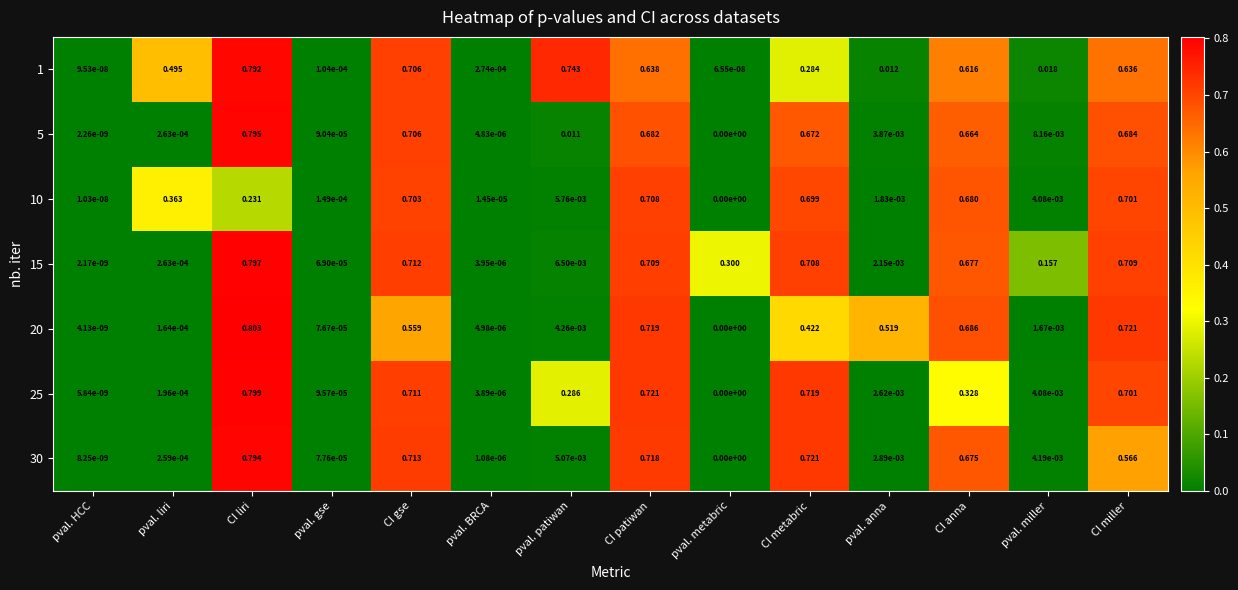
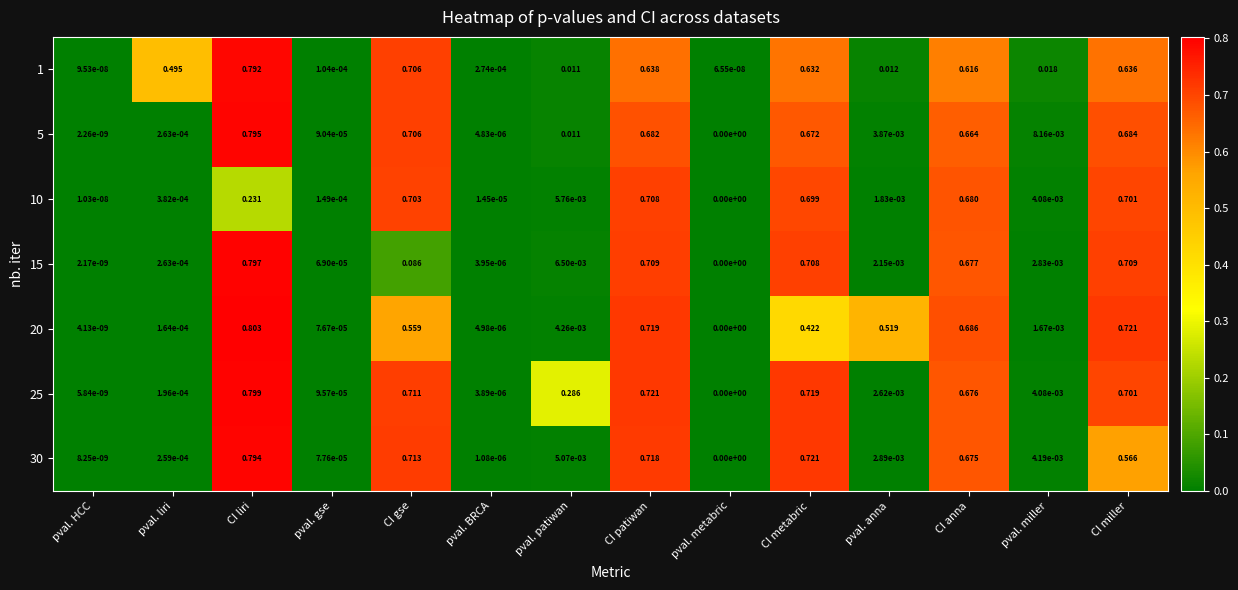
1, pval. patiwan: 0.743 -> 0.011
1, CI metabric: 0.284 -> 0.632
10, pval. liri: 0.363 -> 3.82e-04
15, CI gse: 0.712 -> 0.086
15, pval. metabric: 0.300 -> 0.00e+00
15, pval. miller: 0.157 -> 2.83e-03
25, CI anna: 0.328 -> 0.676
